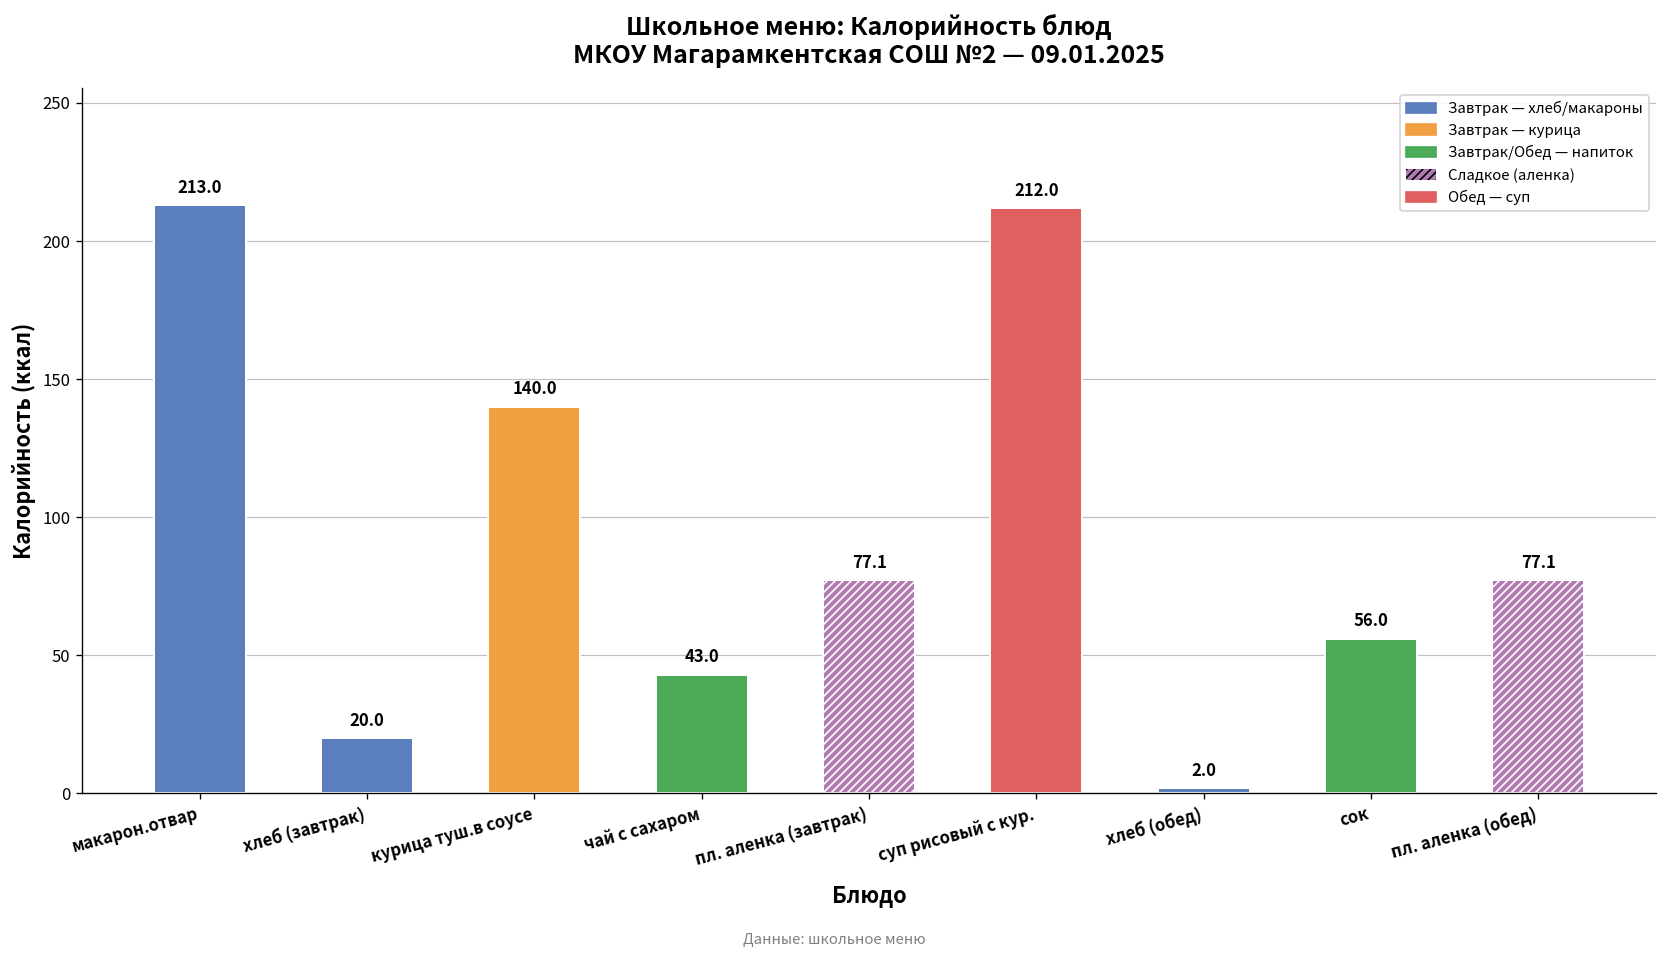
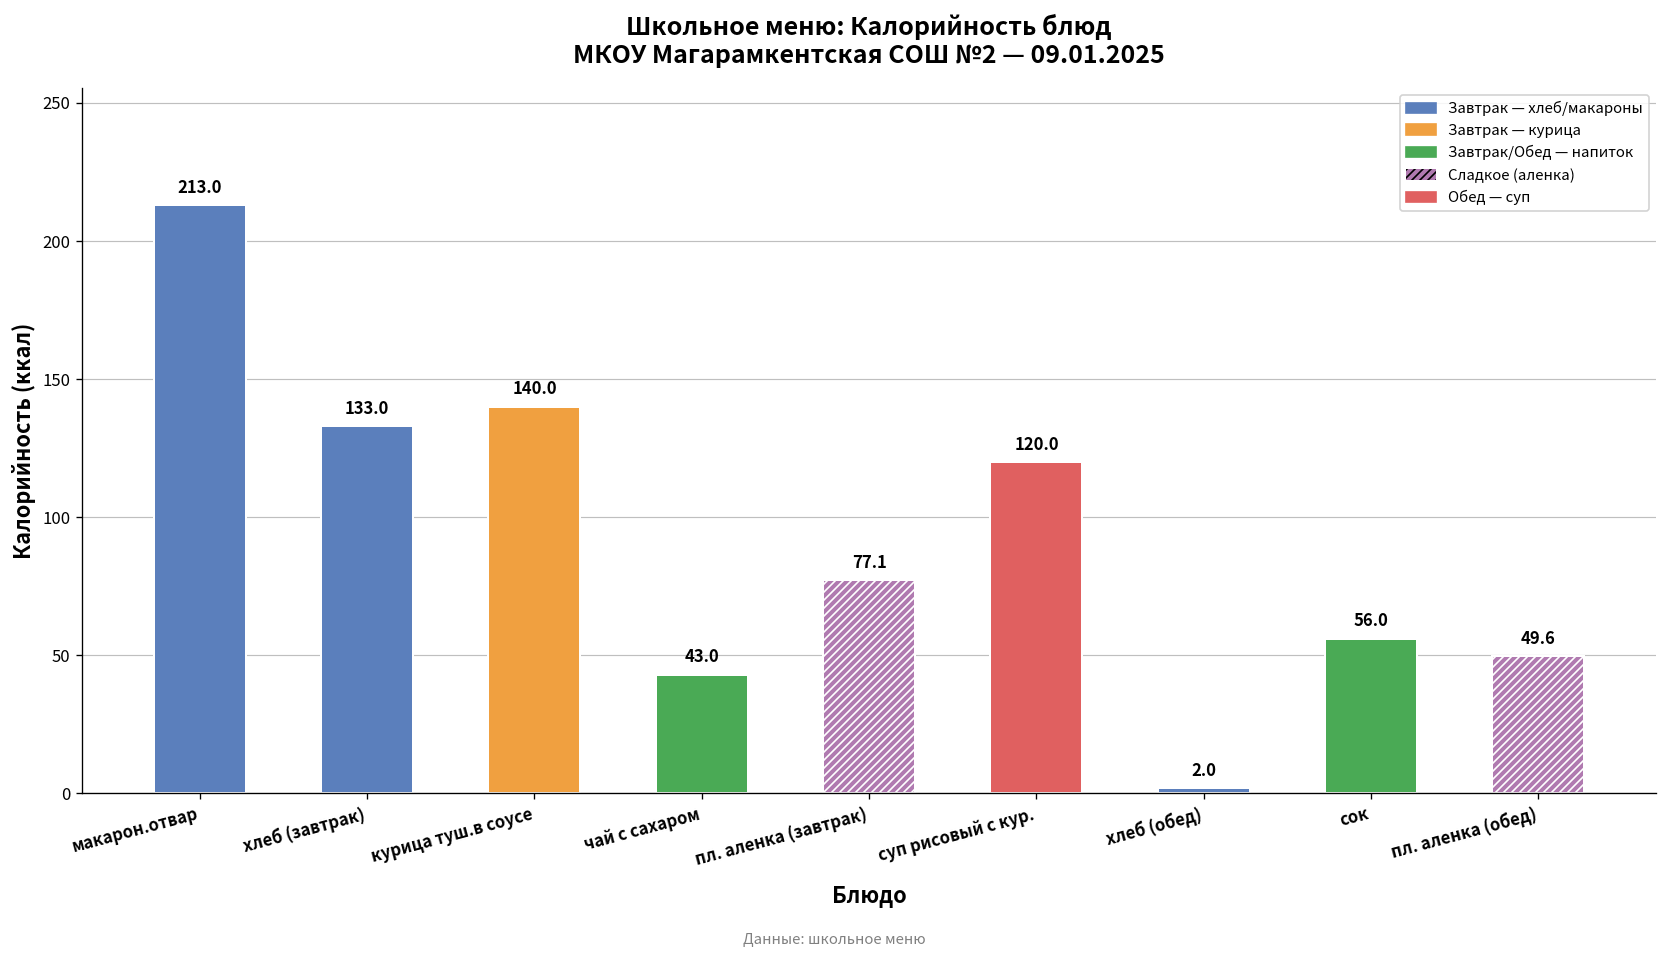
хлеб (завтрак): 20.0 -> 133.0
суп рисовый с кур.: 212.0 -> 120.0
пл. аленка (обед): 77.1 -> 49.6
